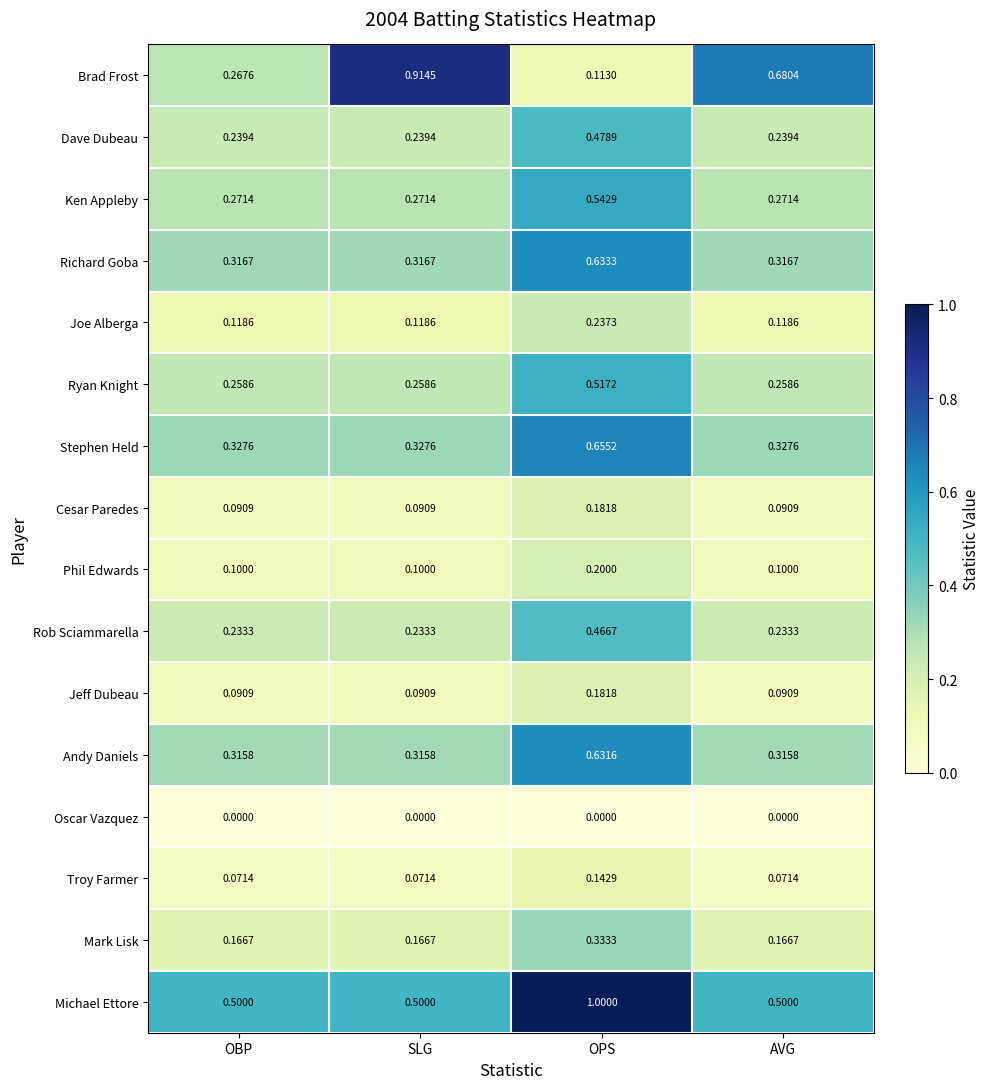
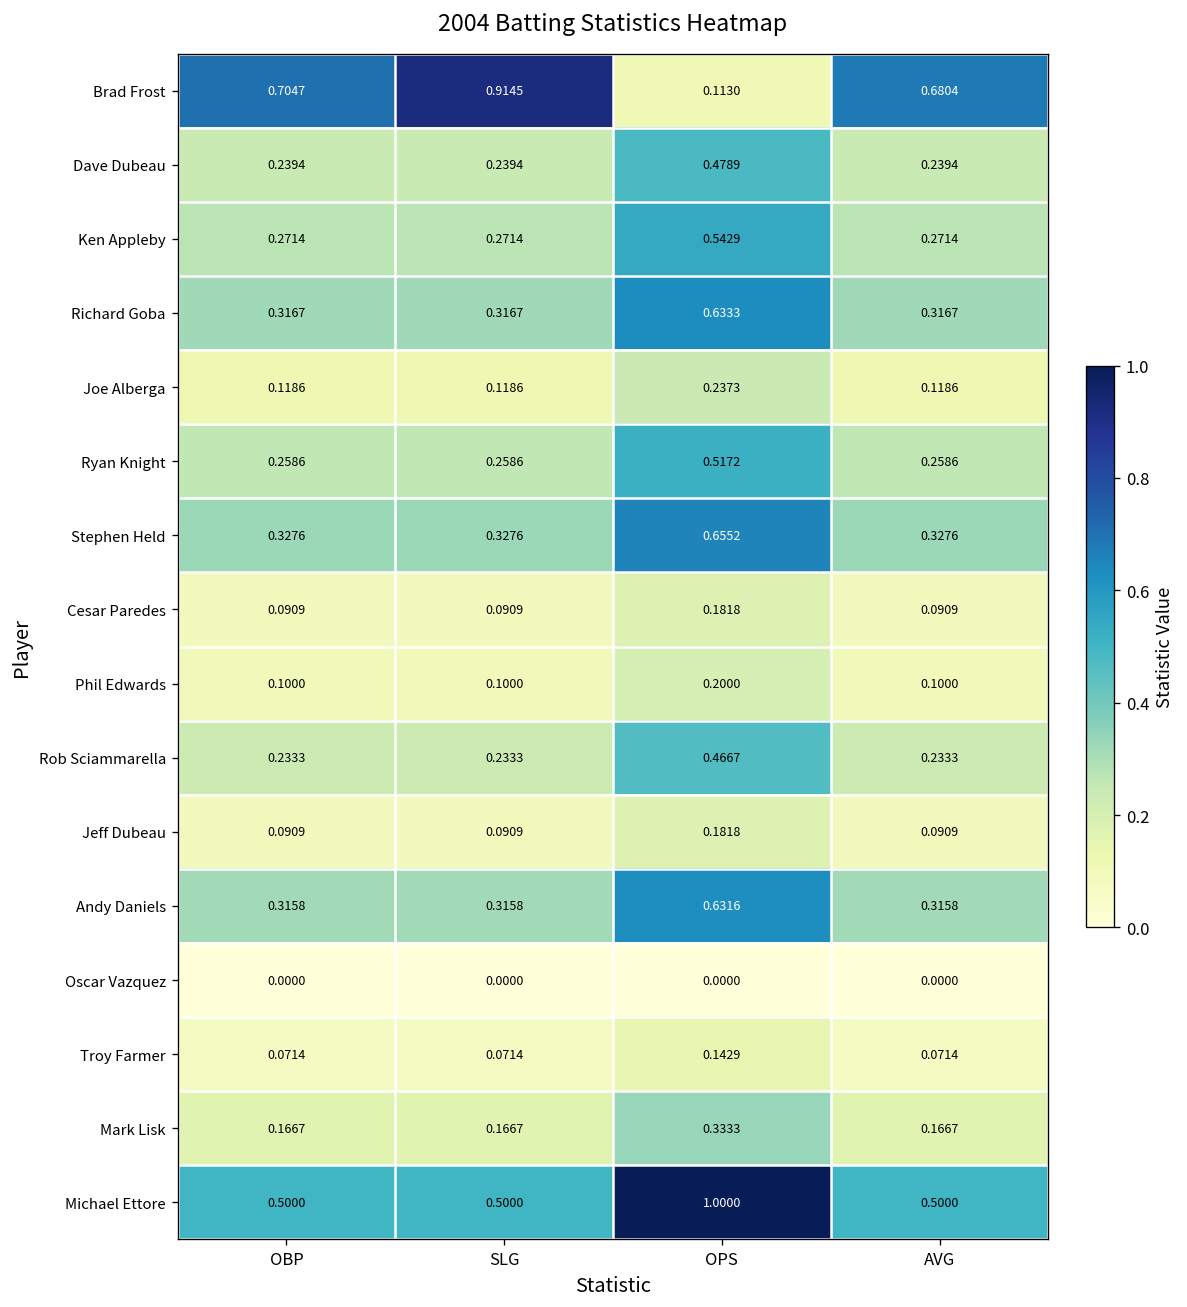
Brad Frost, OBP: 0.2676 -> 0.7047
